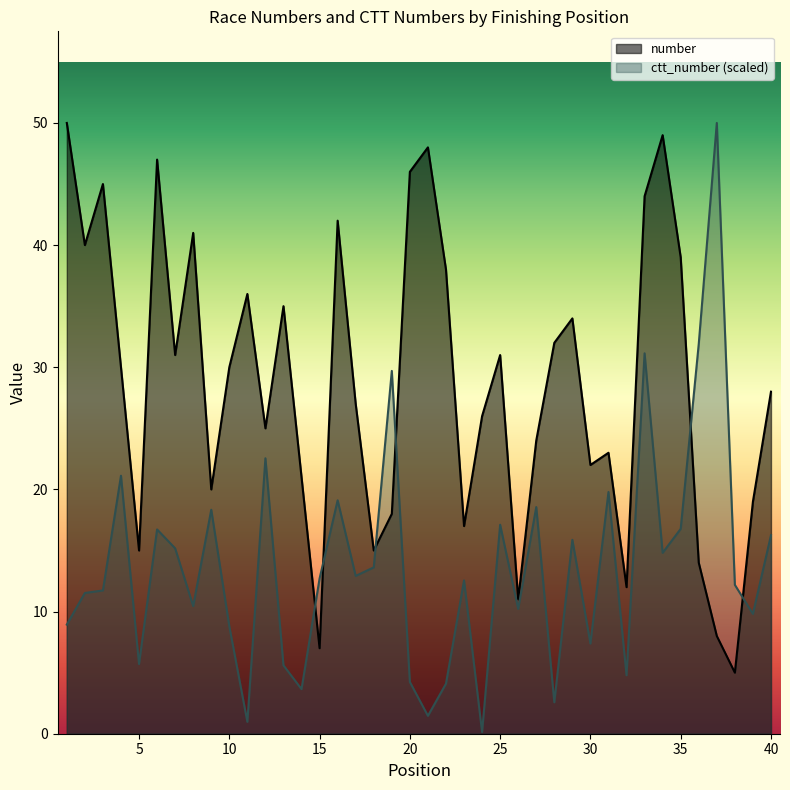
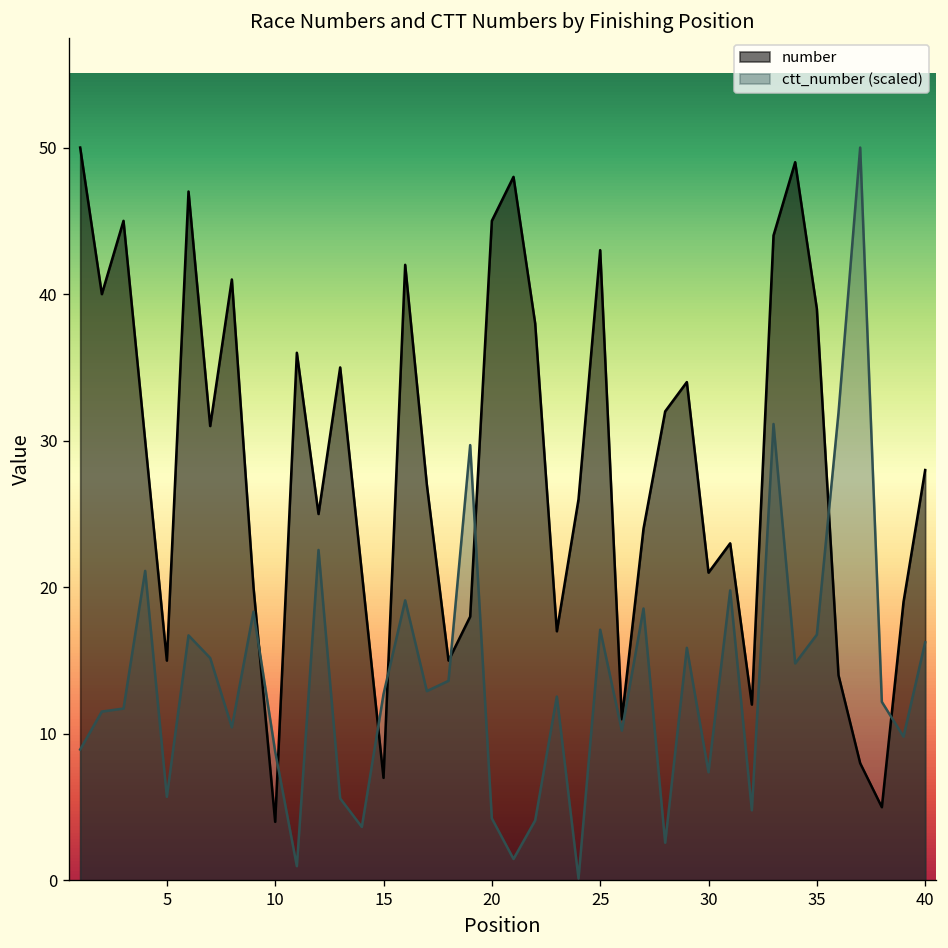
number, 10: 30 -> 4
number, 20: 46 -> 45
number, 25: 31 -> 43
number, 30: 22 -> 21
